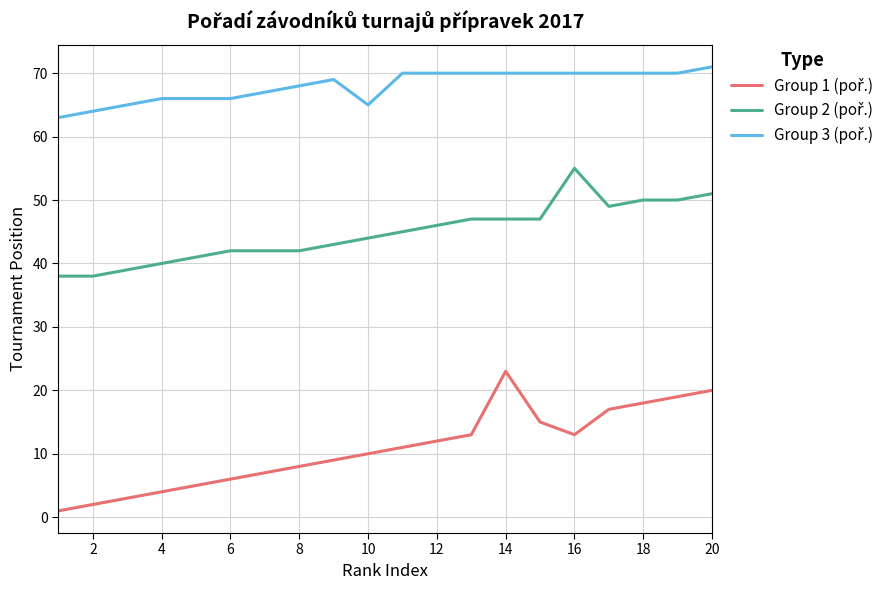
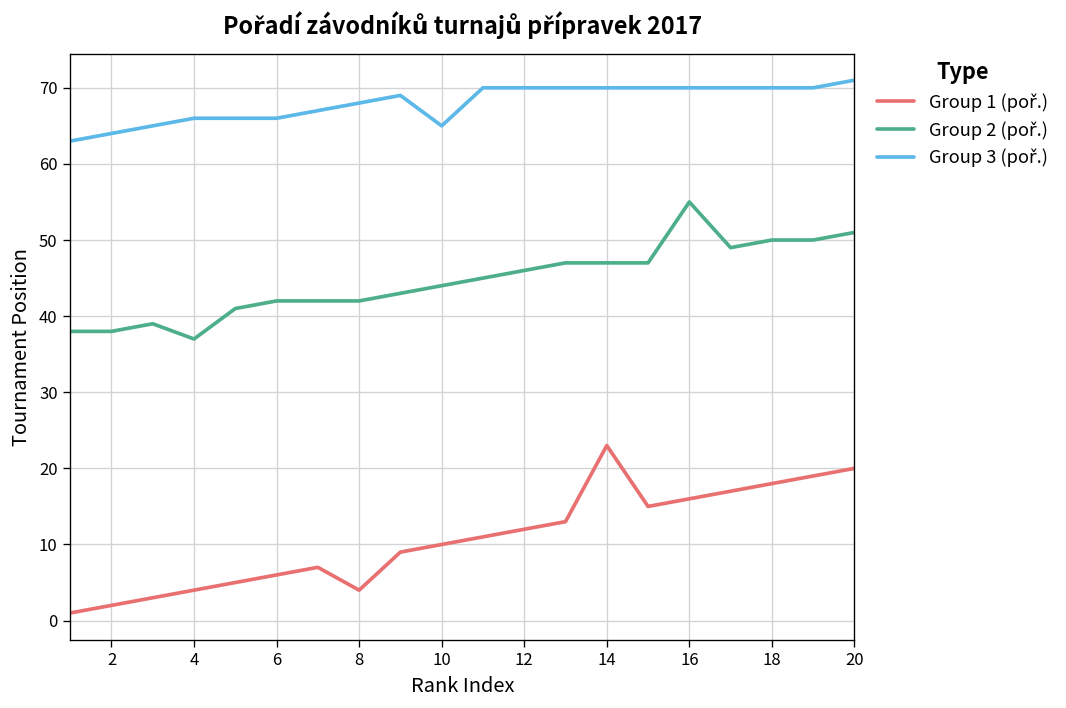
Group 2 (poř.), 4: 40 -> 37
Group 1 (poř.), 8: 8 -> 4
Group 1 (poř.), 16: 13 -> 16
